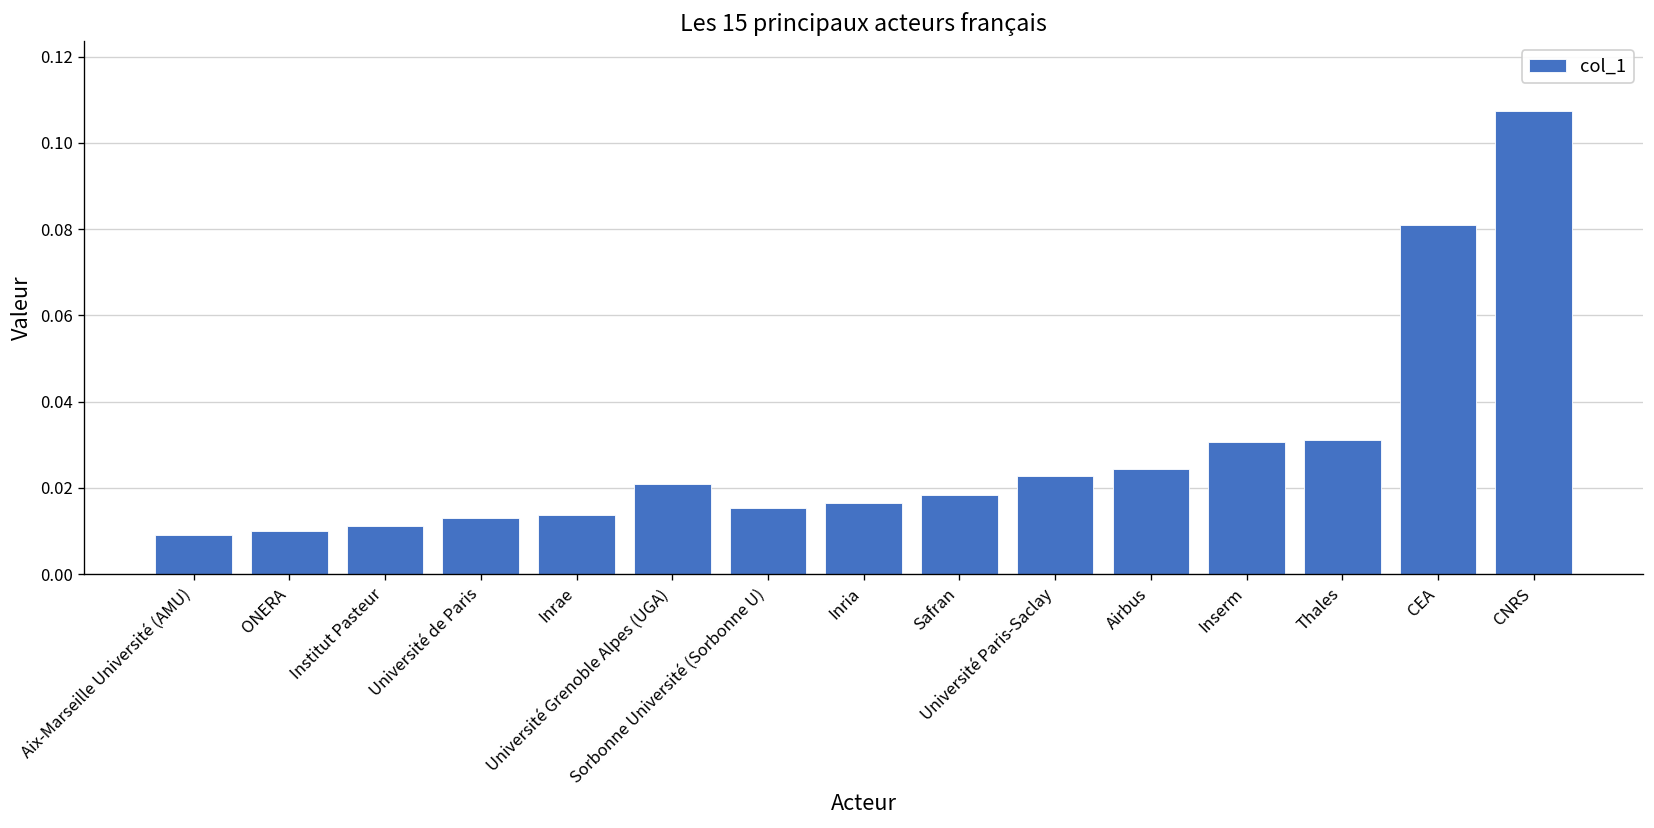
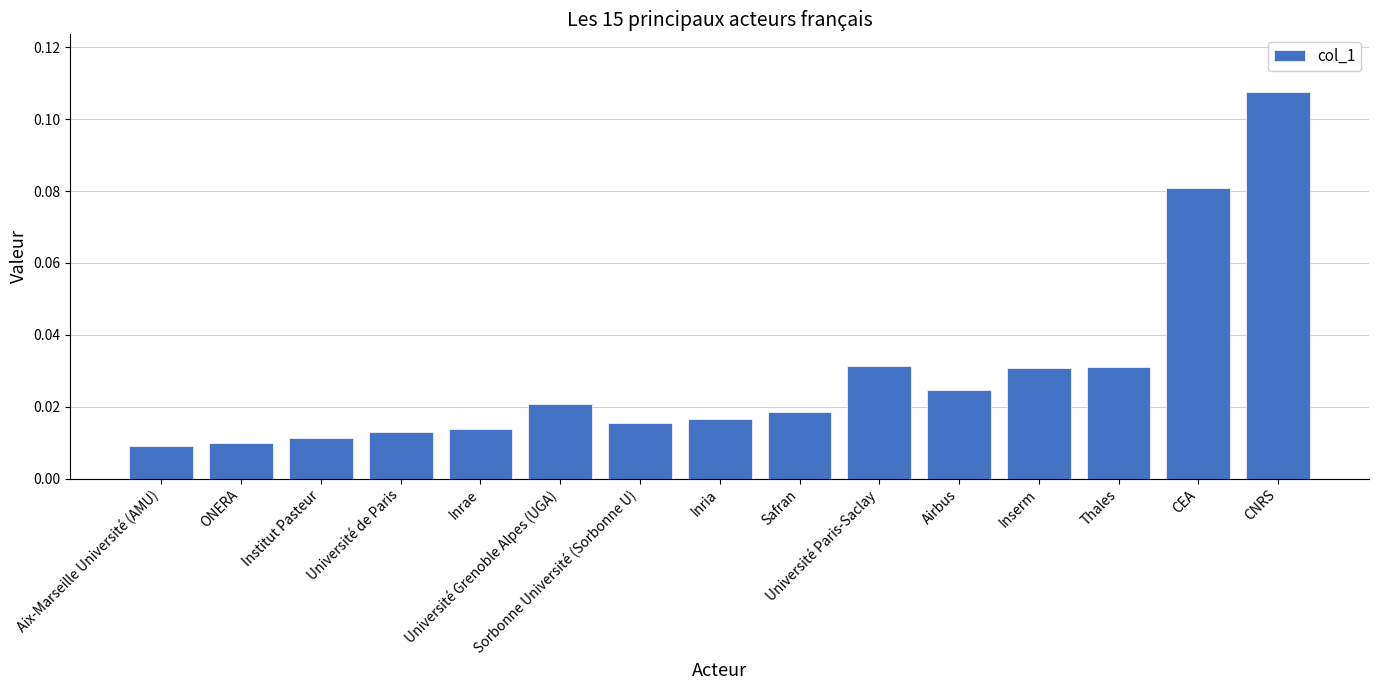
Université Paris-Saclay: 0.023 -> 0.031
